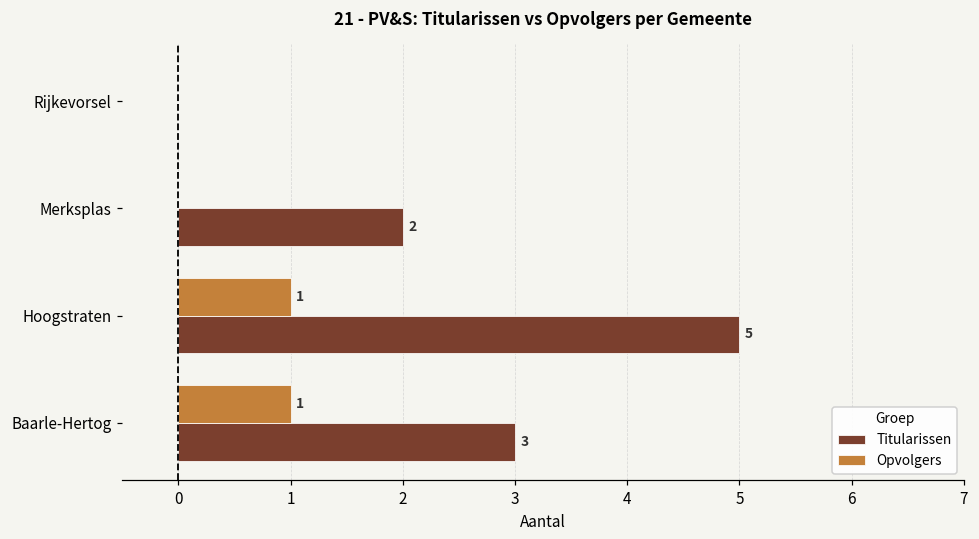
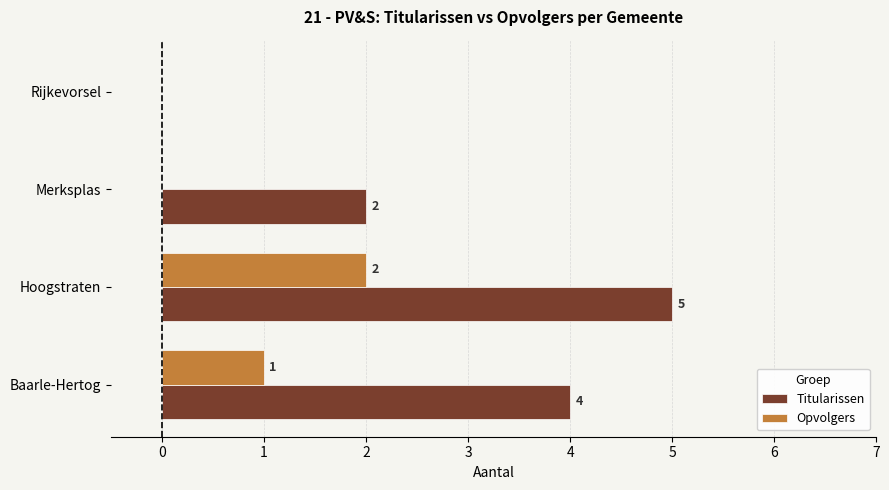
Opvolgers, Hoogstraten: 1 -> 2
Titularissen, Baarle-Hertog: 3 -> 4
